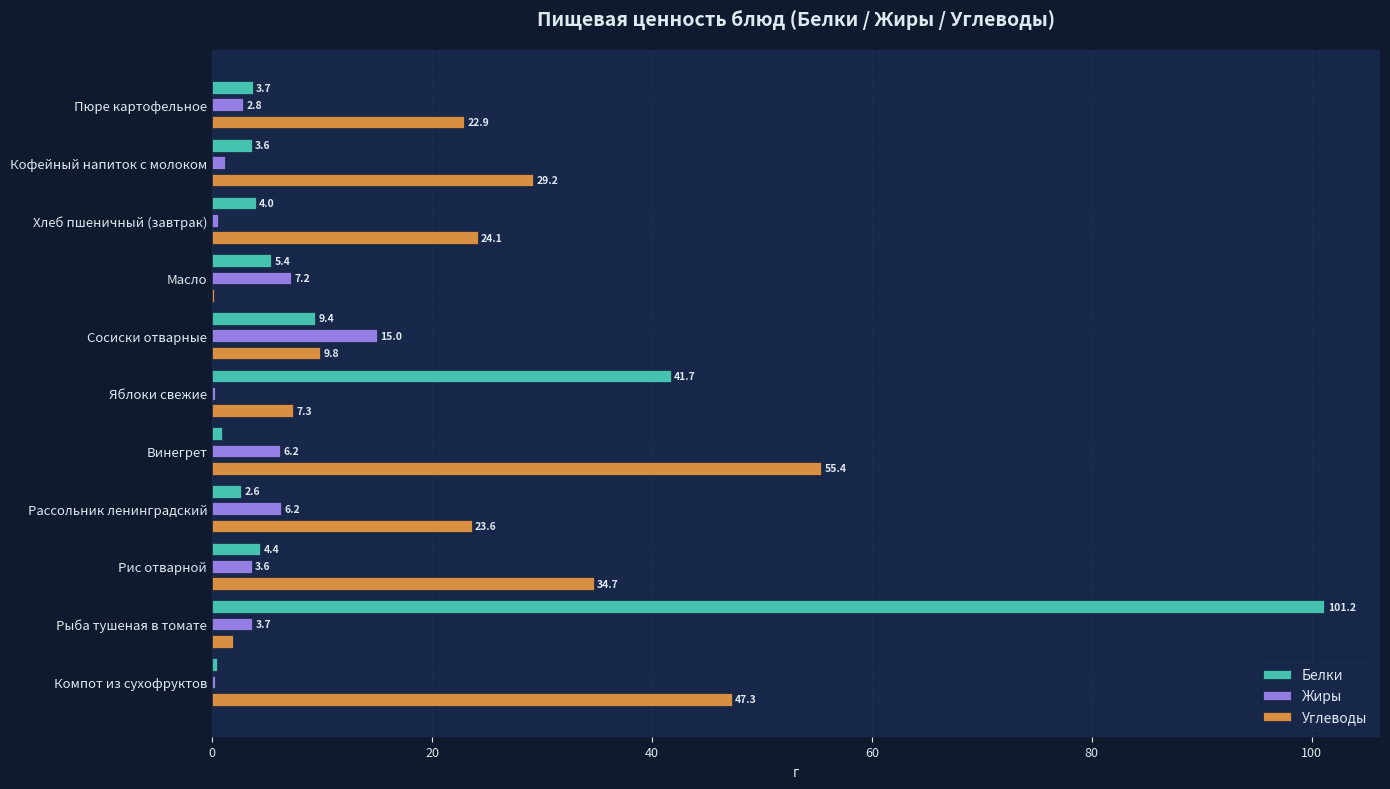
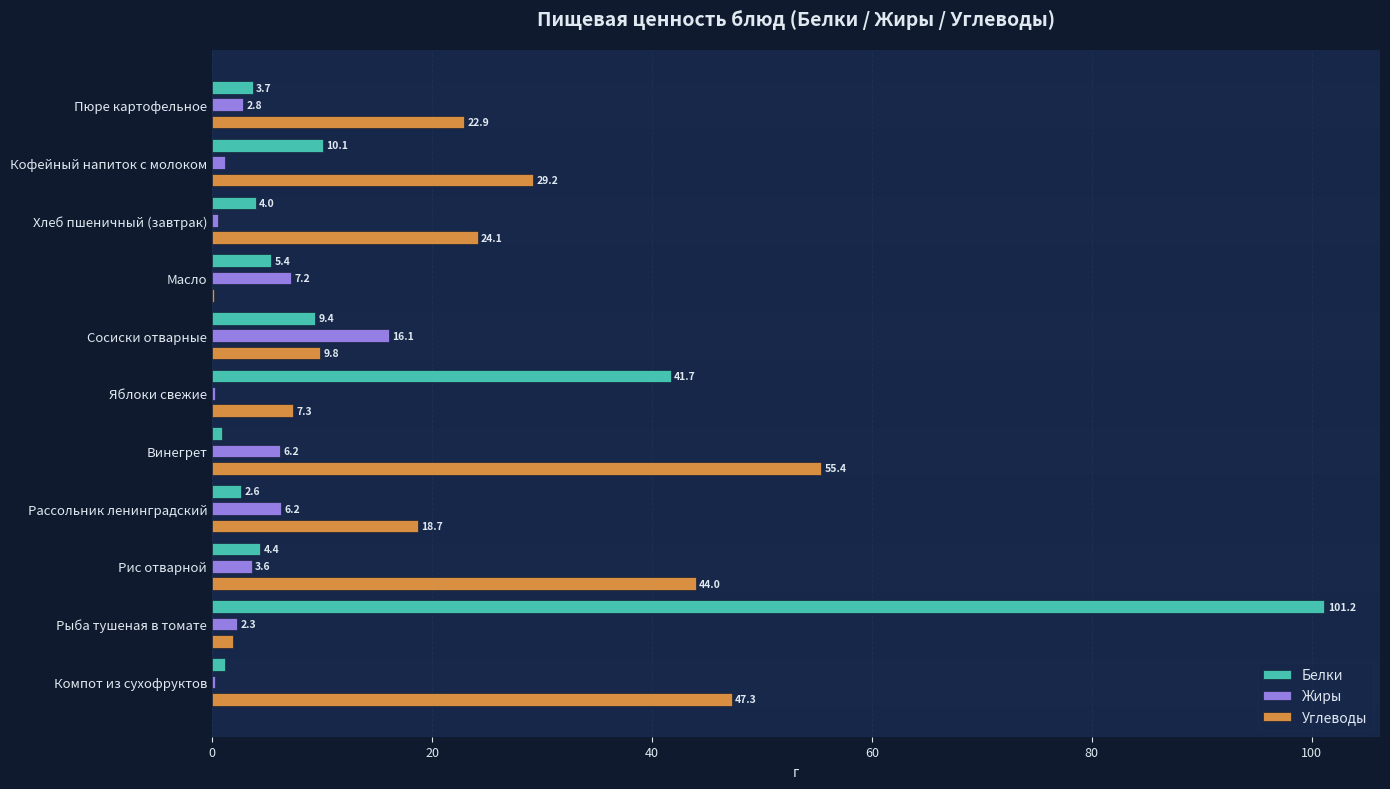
Белки, Кофейный напиток с молоком: 3.6 -> 10.1
Жиры, Сосиски отварные: 15.0 -> 16.1
Углеводы, Рассольник ленинградский: 23.6 -> 18.7
Углеводы, Рис отварной: 34.7 -> 44.0
Жиры, Рыба тушеная в томате: 3.7 -> 2.3
Белки, Компот из сухофруктов: 0.4 -> 1.2
